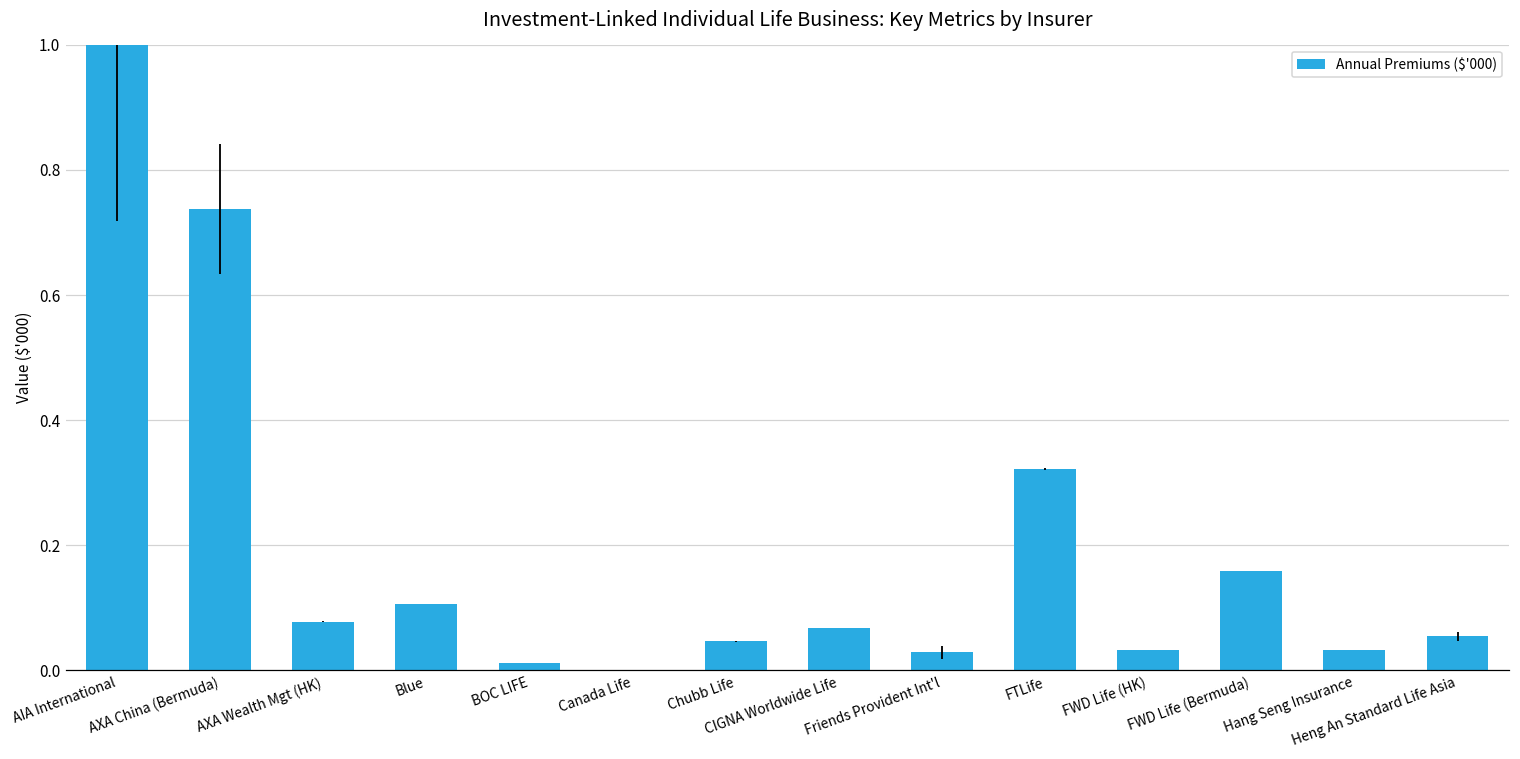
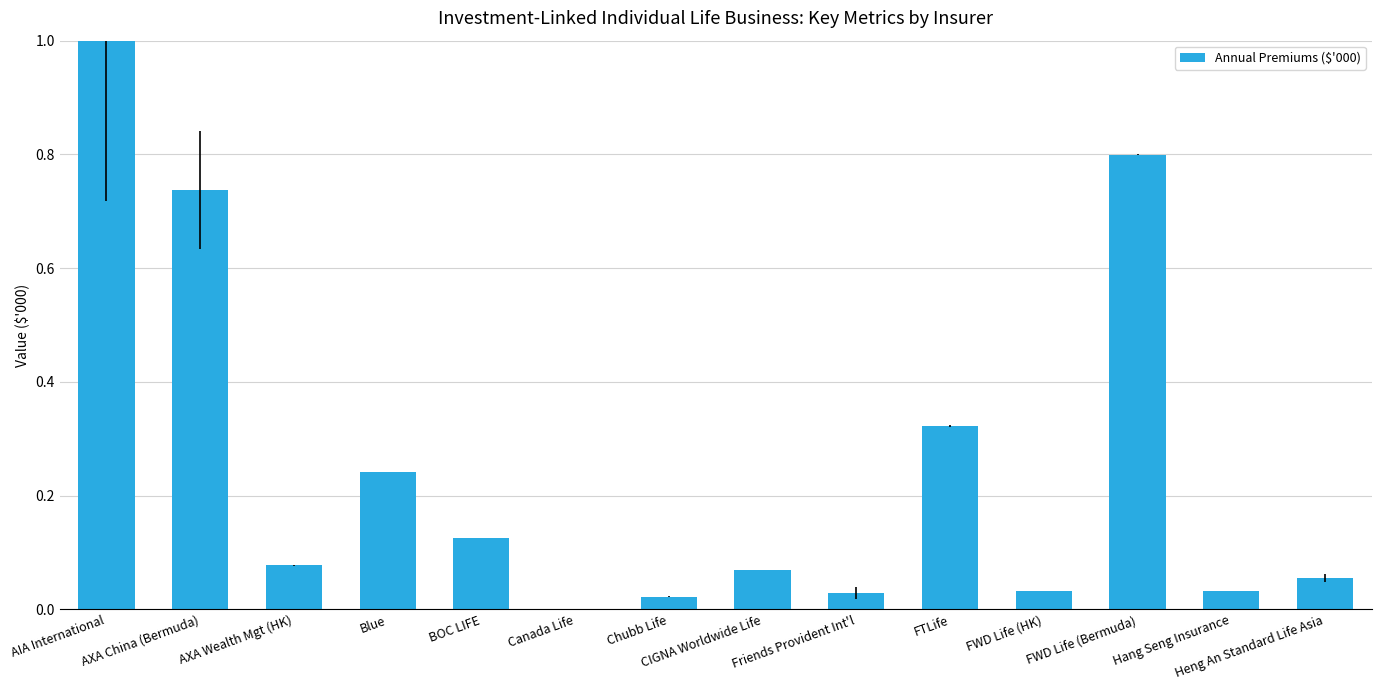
Blue: 0.11 -> 0.24
BOC LIFE: 0.01 -> 0.13
Chubb Life: 0.05 -> 0.02
FWD Life (Bermuda): 0.16 -> 0.80
